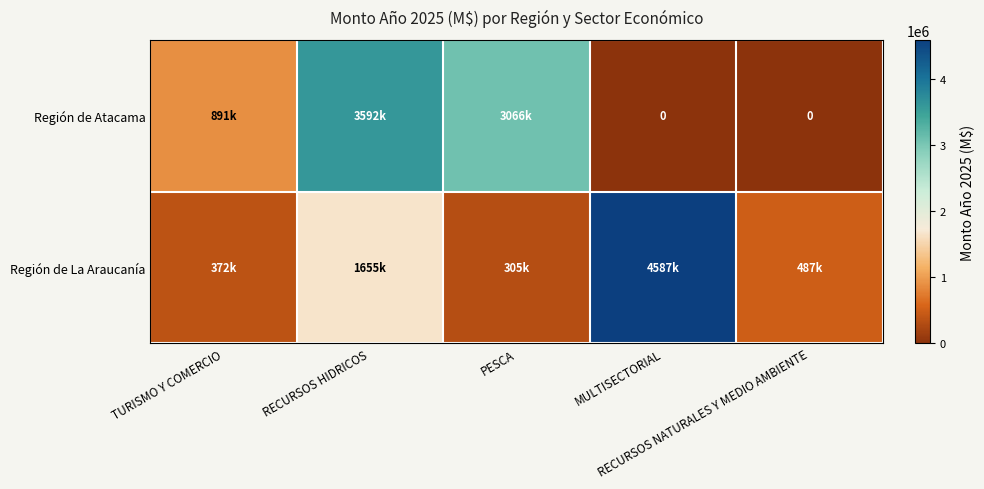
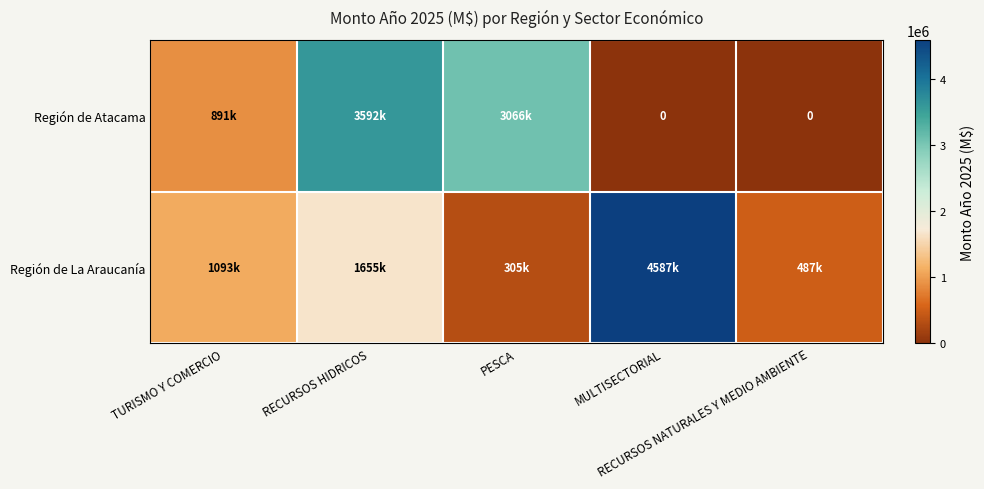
Región de La Araucanía, TURISMO Y COMERCIO: 372k -> 1093k
